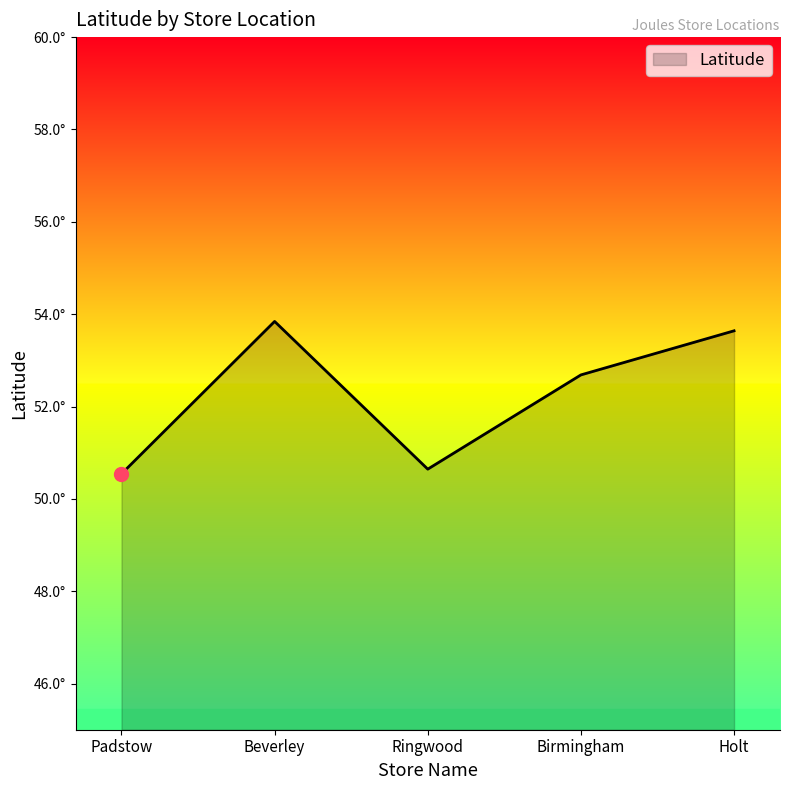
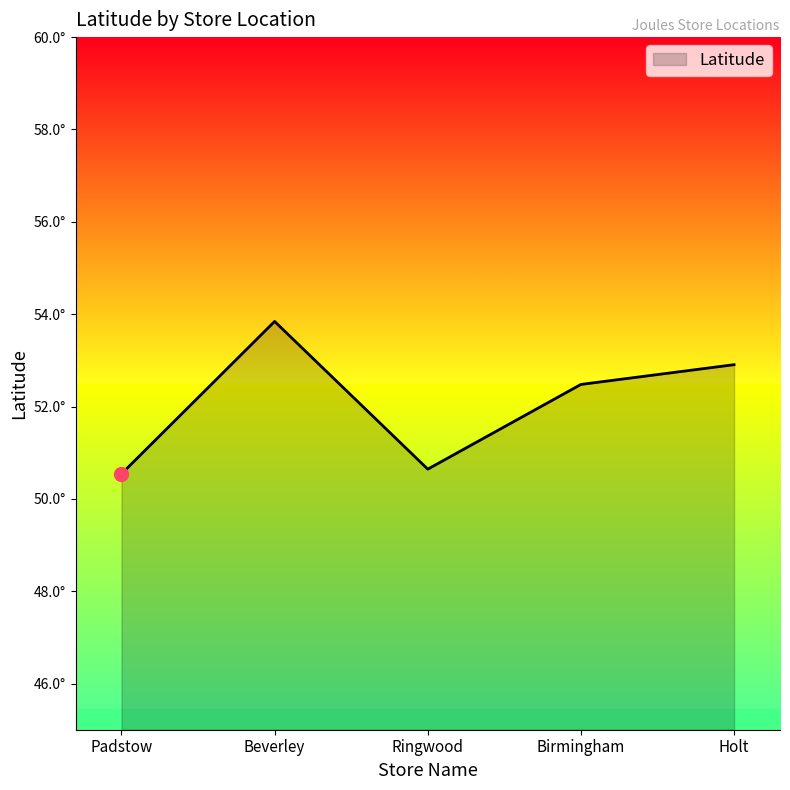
Latitude, Birmingham: 52.7° -> 52.5°
Latitude, Holt: 53.6° -> 52.9°
